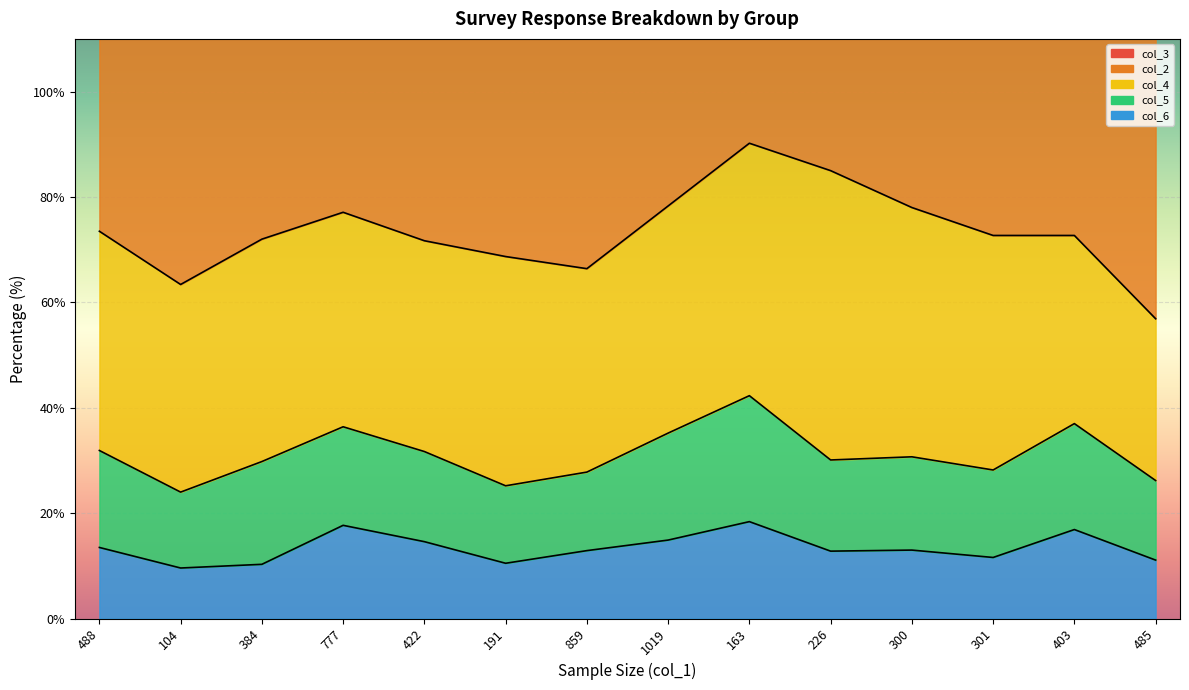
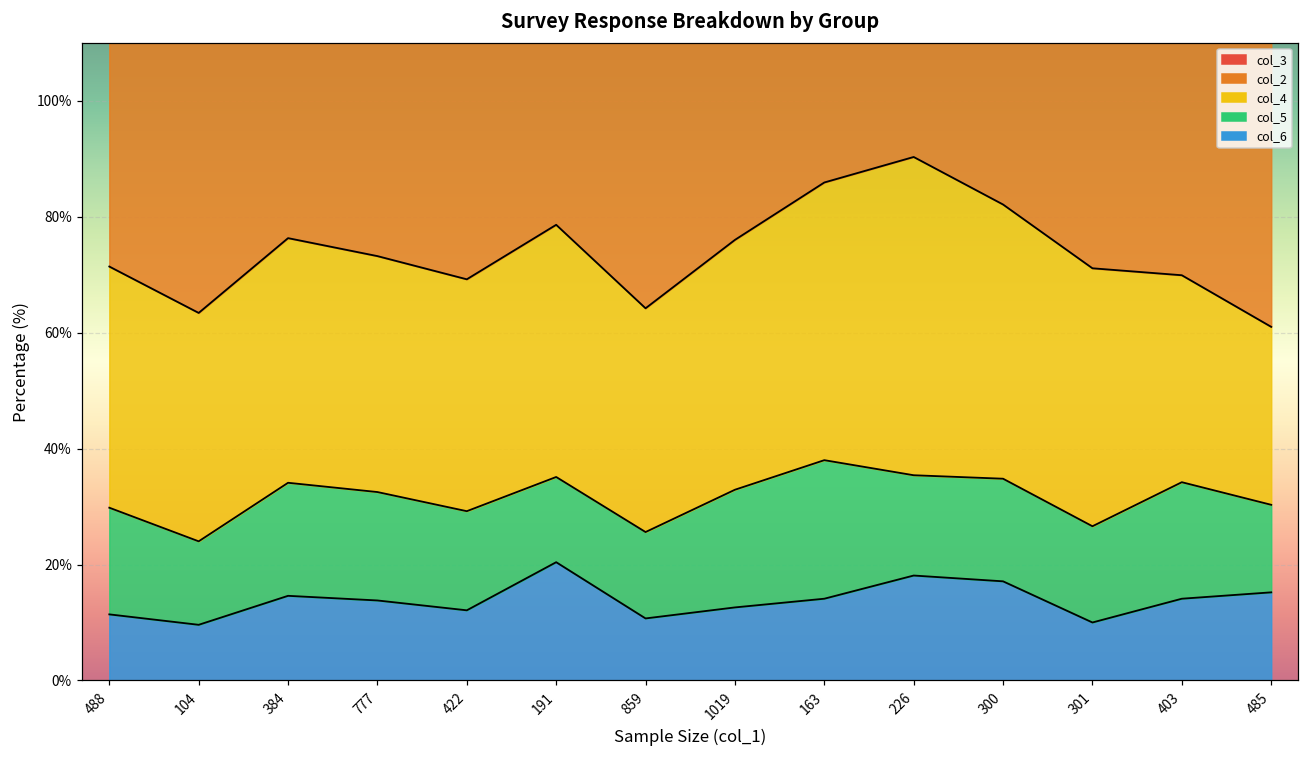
col_6, 488: 14% -> 11%
col_6, 384: 10% -> 15%
col_6, 777: 18% -> 14%
col_6, 422: 15% -> 12%
col_6, 191: 11% -> 20%
col_6, 859: 13% -> 11%
col_6, 1019: 15% -> 13%
col_6, 163: 18% -> 14%
col_6, 226: 13% -> 18%
col_6, 300: 13% -> 17%
col_6, 301: 12% -> 10%
col_6, 403: 17% -> 14%
col_6, 485: 11% -> 15%
